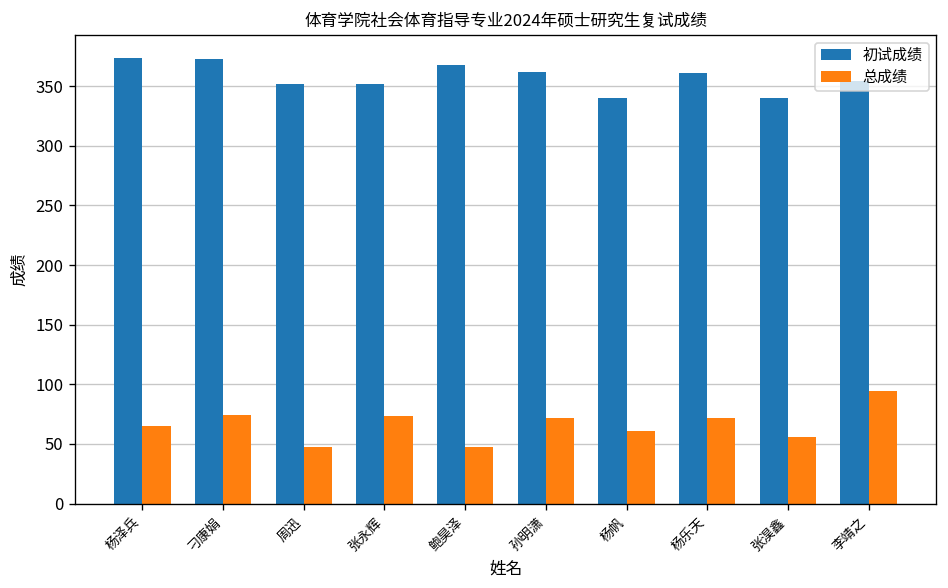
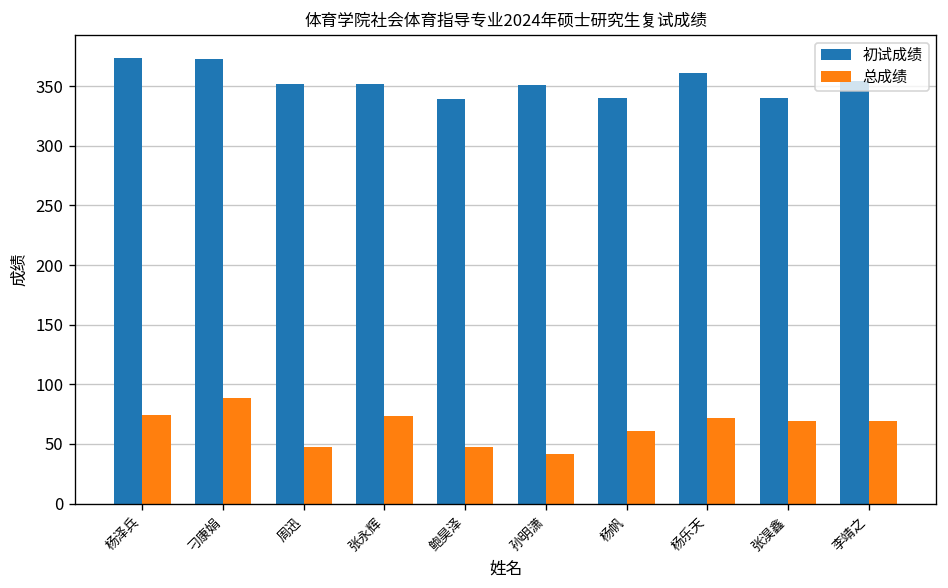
总成绩, 杨泽兵: 65 -> 75
总成绩, 刁康娟: 70 -> 90
初试成绩, 鲍昊泽: 370 -> 340
初试成绩, 孙明潇: 360 -> 350
总成绩, 孙明潇: 70 -> 40
总成绩, 张淏鑫: 60 -> 70
总成绩, 李靖之: 90 -> 70
